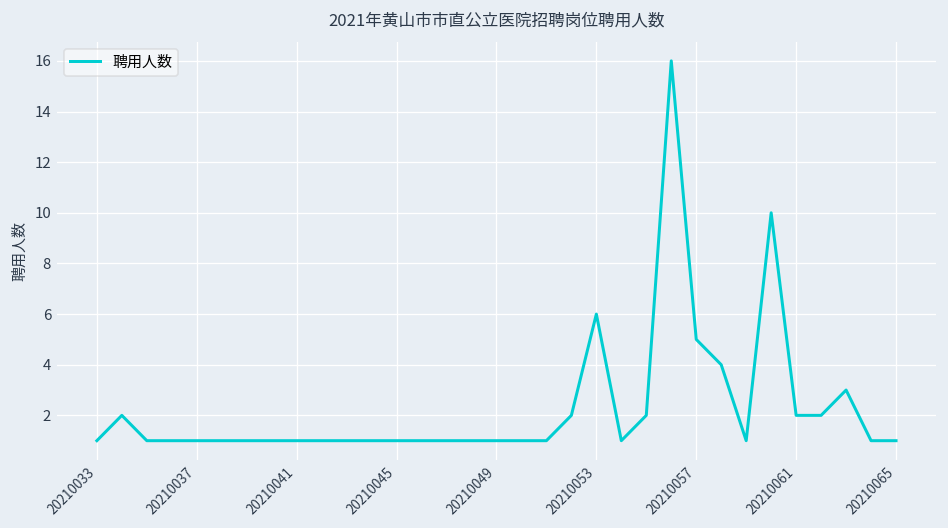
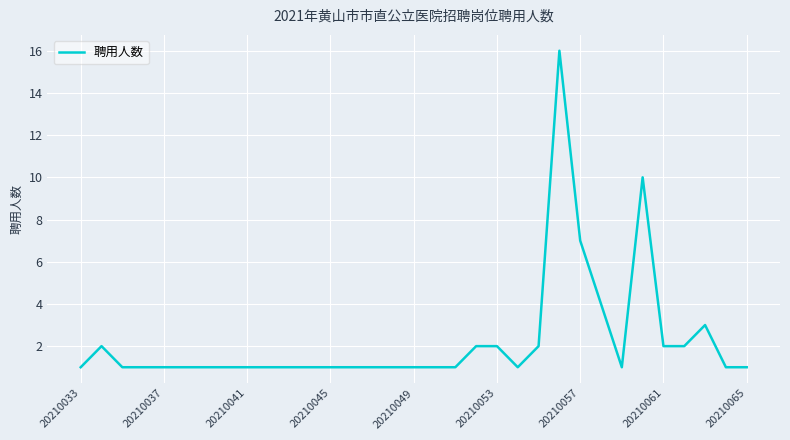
20210053: 6 -> 2
20210057: 5 -> 7
